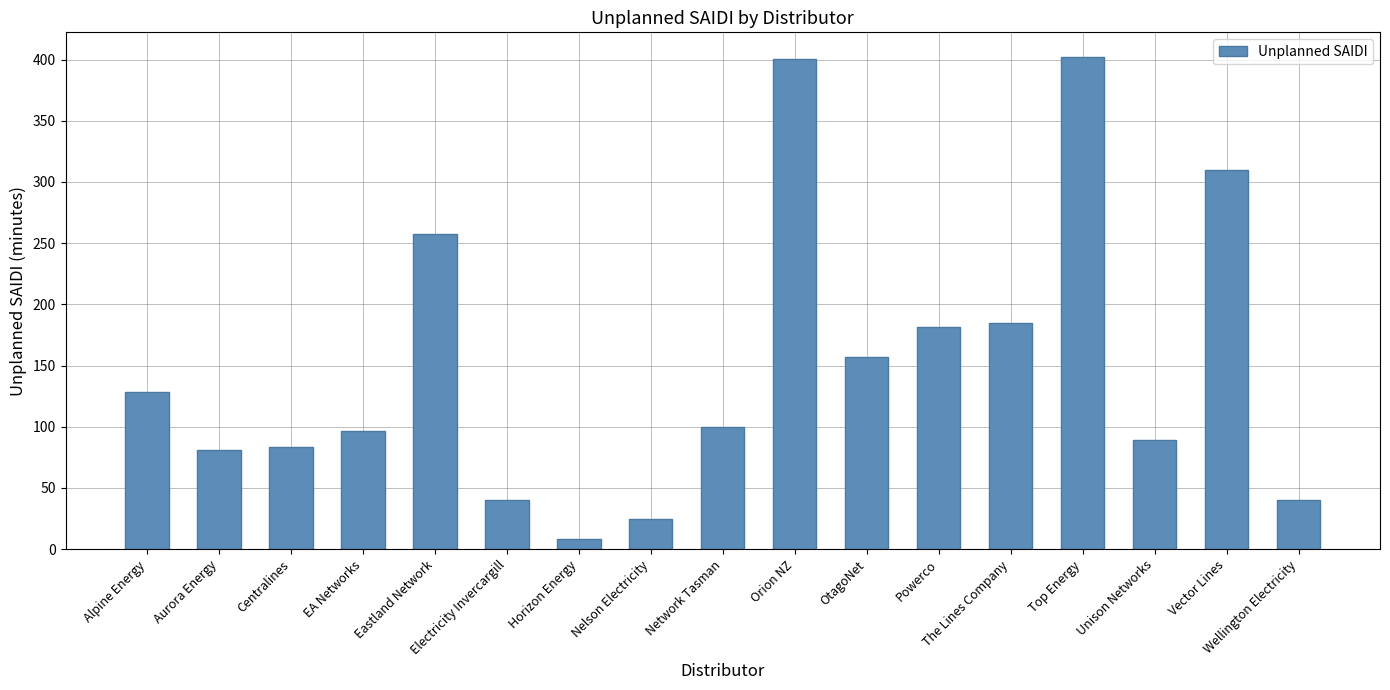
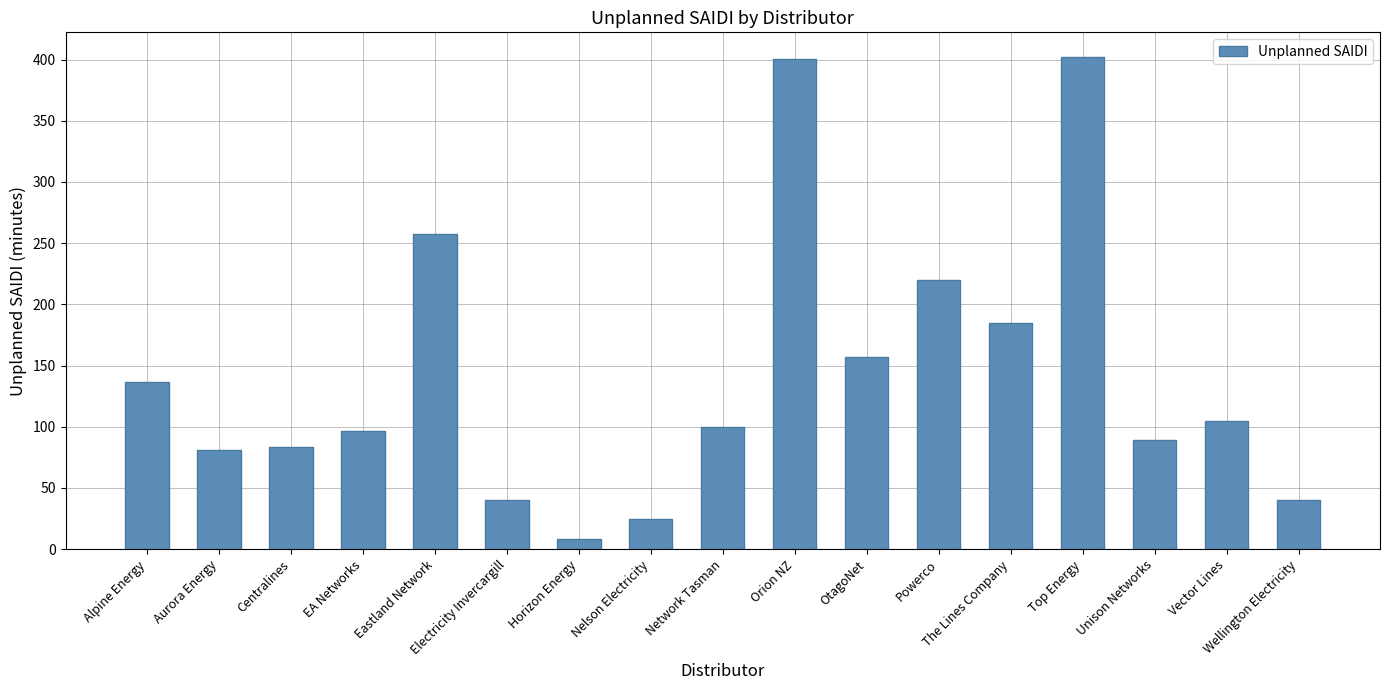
Alpine Energy: 129 -> 137
Powerco: 181 -> 220
Vector Lines: 310 -> 105
